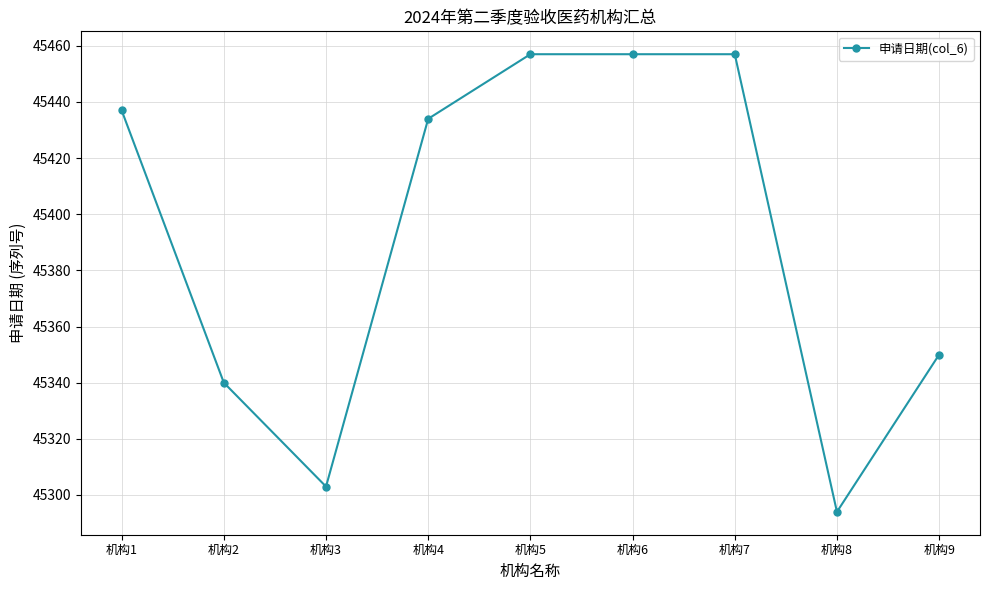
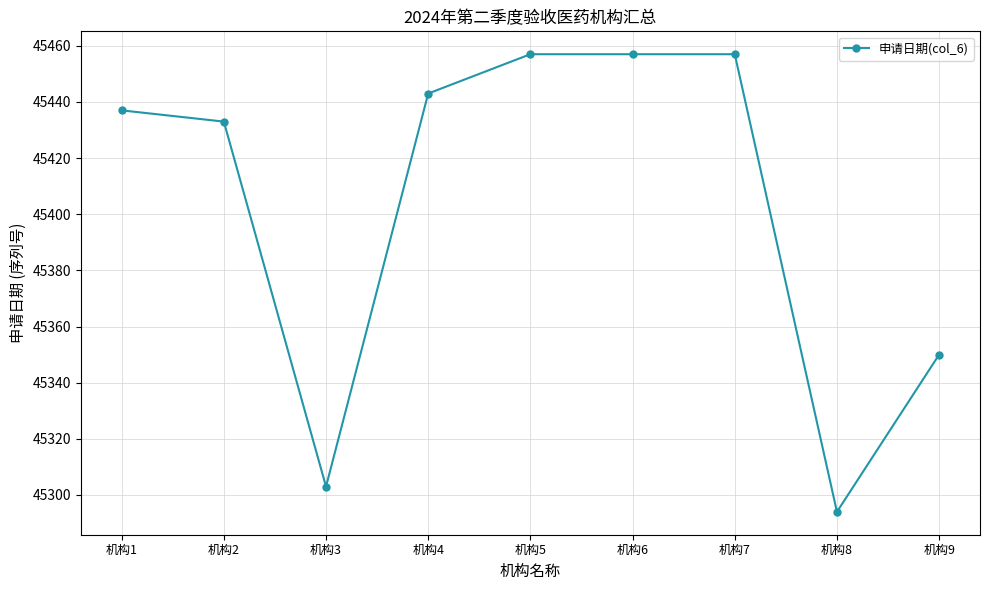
机构2: 45340 -> 45433
机构4: 45434 -> 45443
